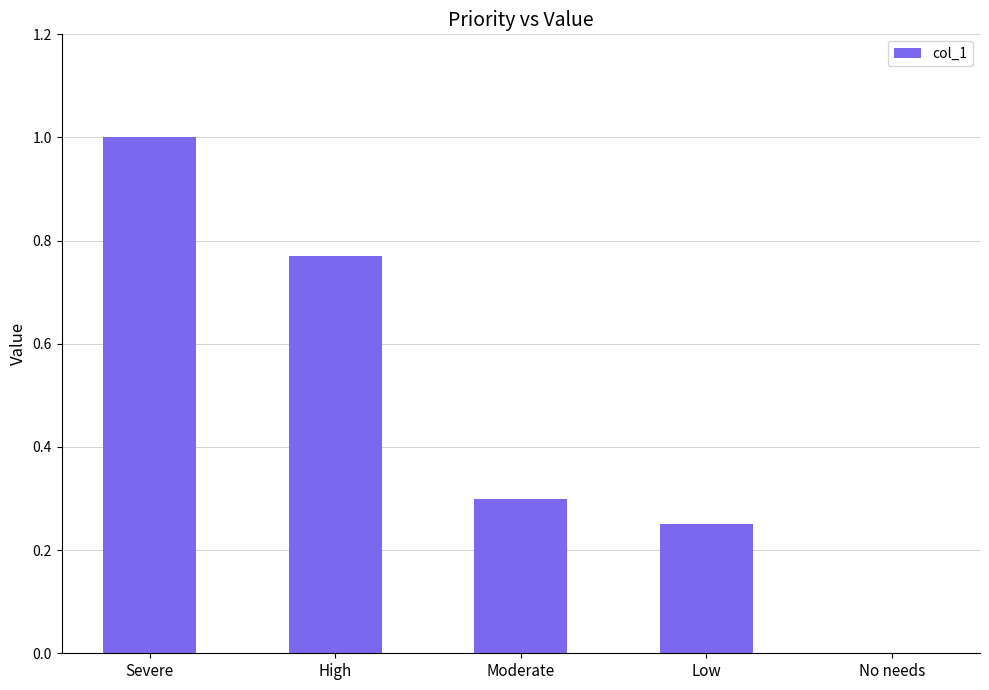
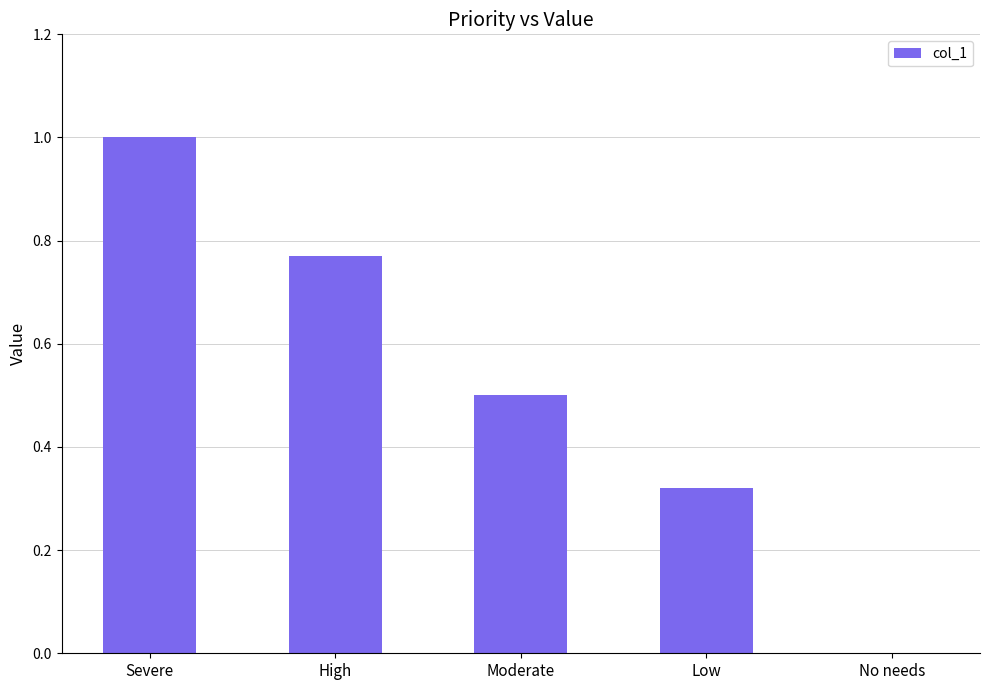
Moderate: 0.3 -> 0.5
Low: 0.25 -> 0.32
